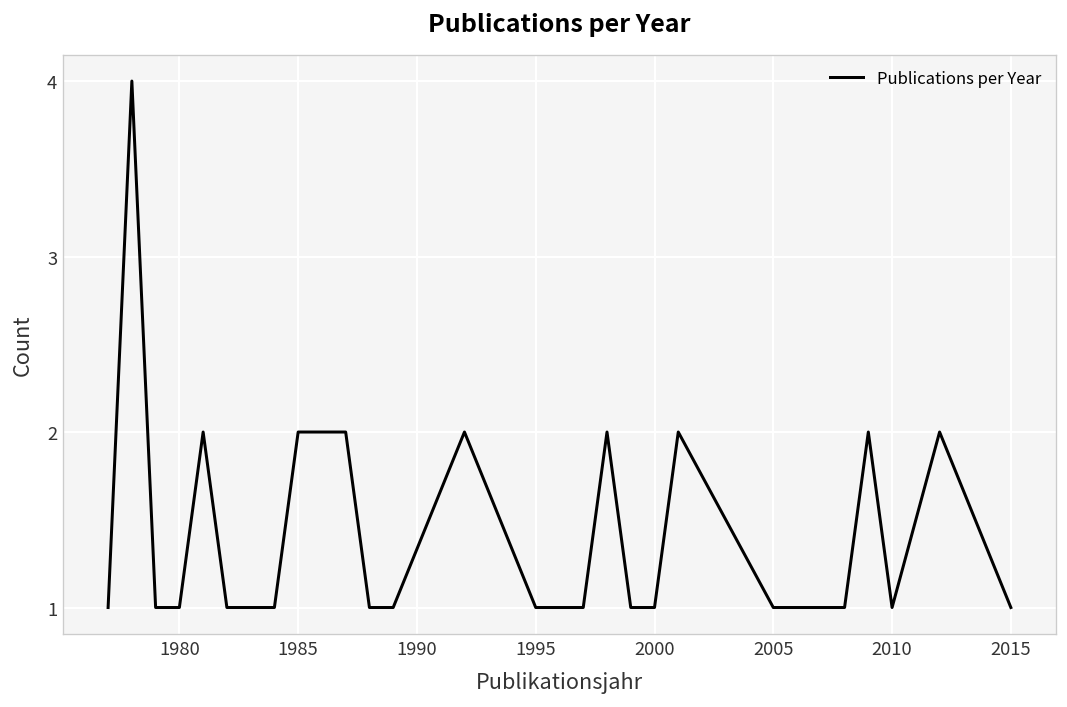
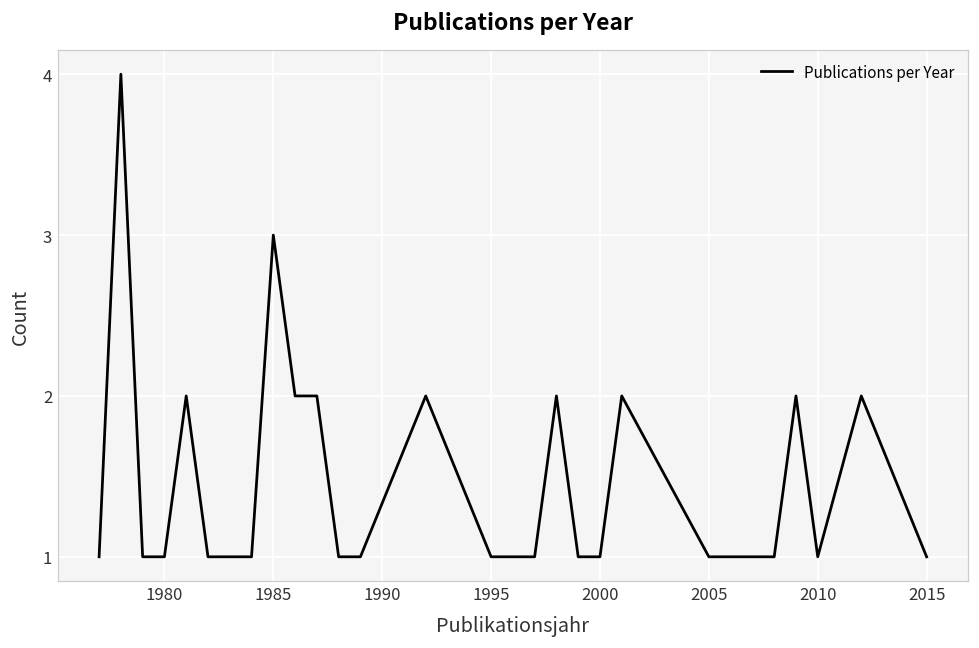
1985: 2 -> 3
